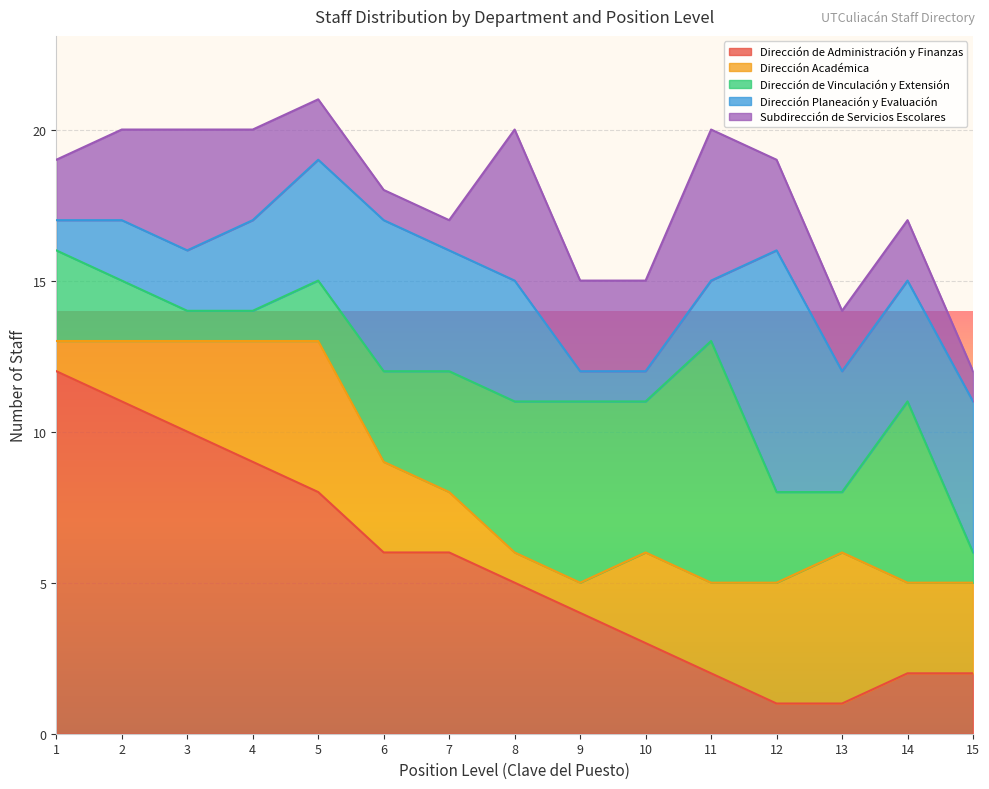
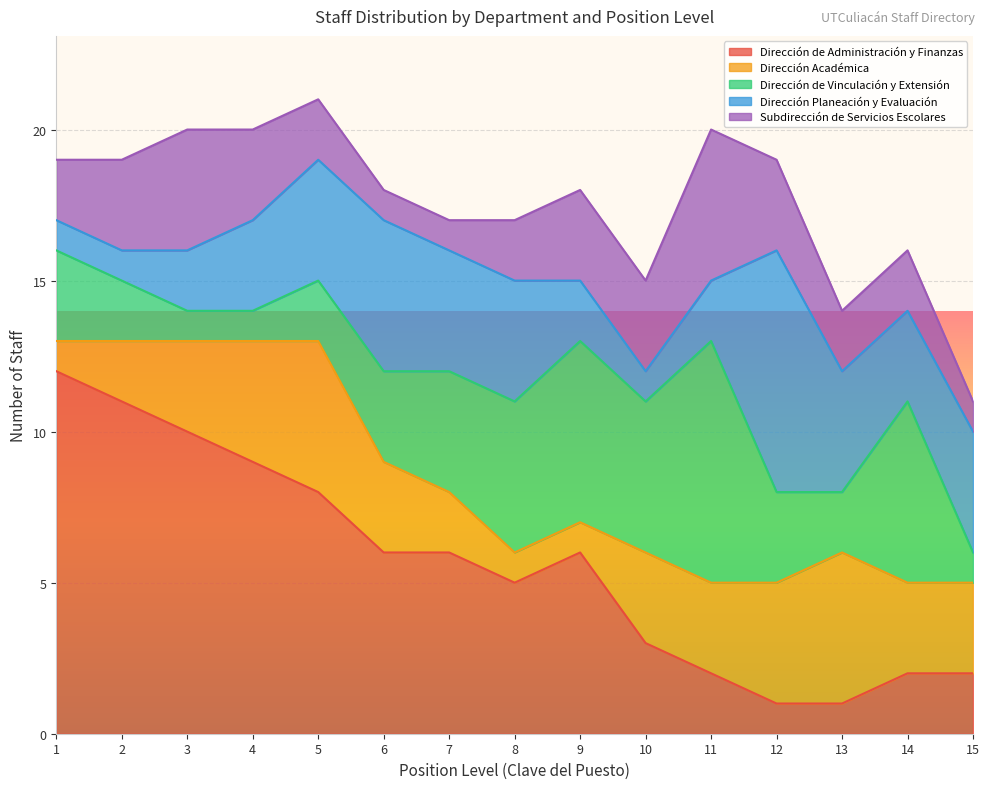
Dirección Planeación y Evaluación, 2: 2 -> 1
Subdirección de Servicios Escolares, 8: 5 -> 2
Dirección de Administración y Finanzas, 9: 4 -> 6
Dirección Planeación y Evaluación, 9: 1 -> 2
Dirección Planeación y Evaluación, 14: 4 -> 3
Dirección Planeación y Evaluación, 15: 5 -> 4
